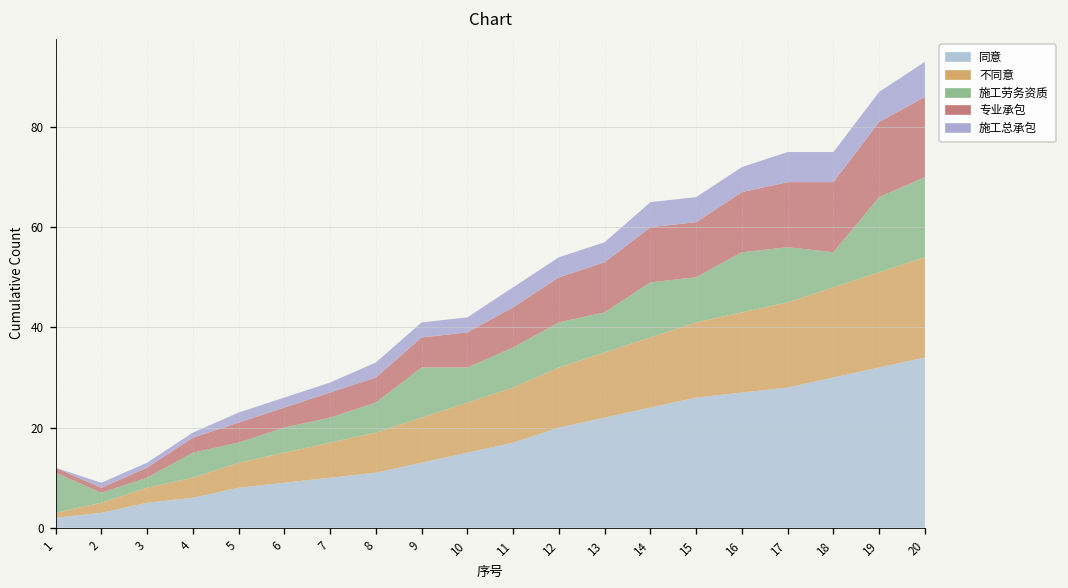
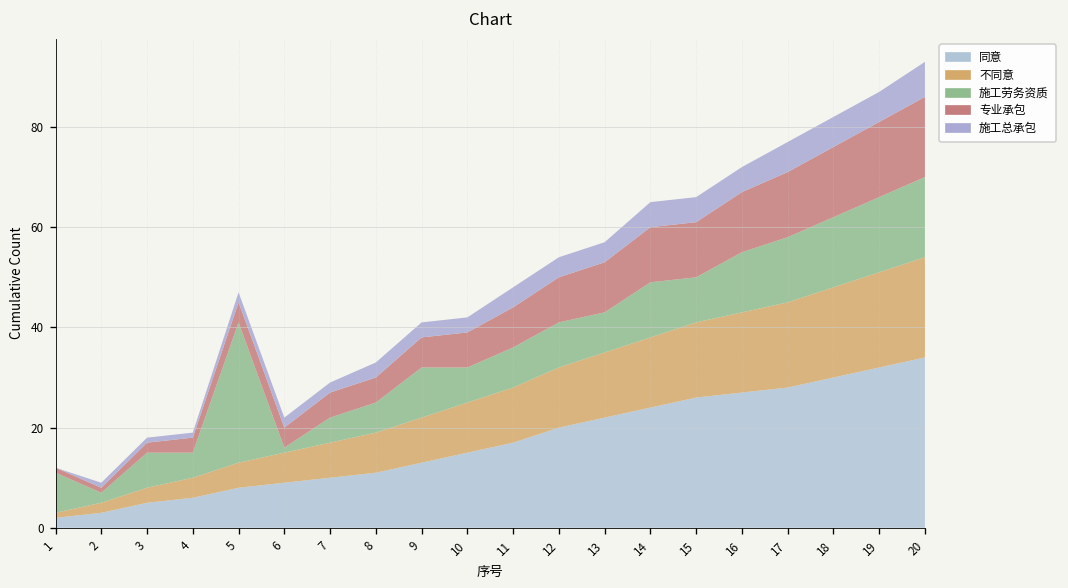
施工劳务资质, 3: 2 -> 7
施工劳务资质, 5: 4 -> 28
施工劳务资质, 6: 5 -> 1
施工劳务资质, 17: 11 -> 13
施工劳务资质, 18: 7 -> 14
